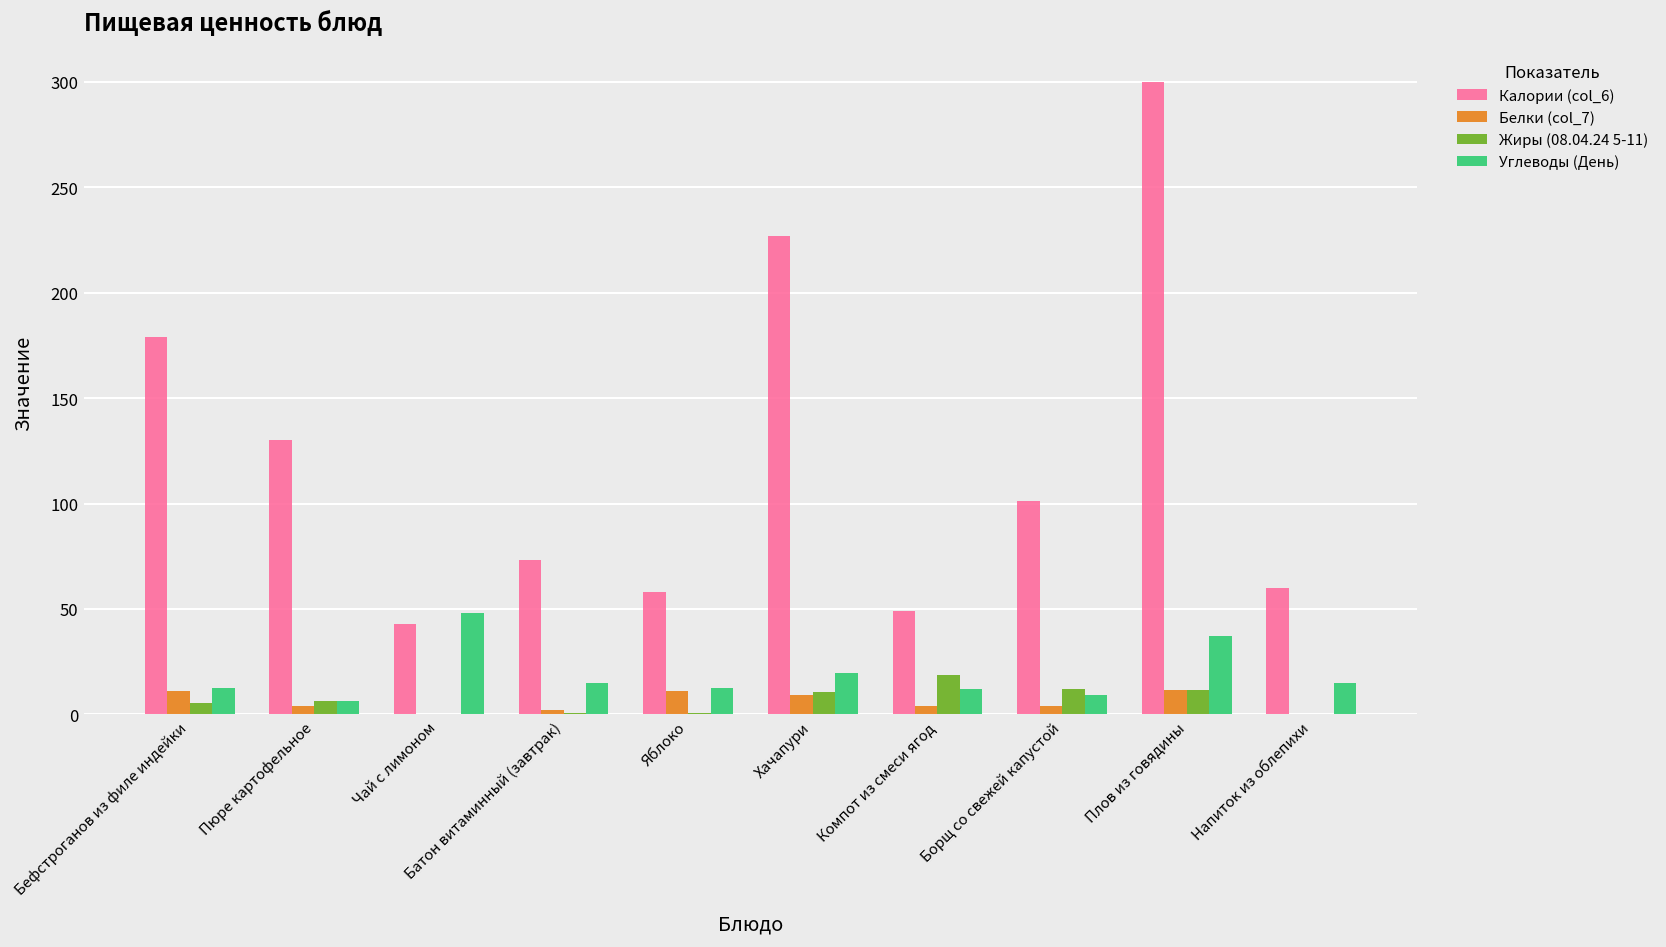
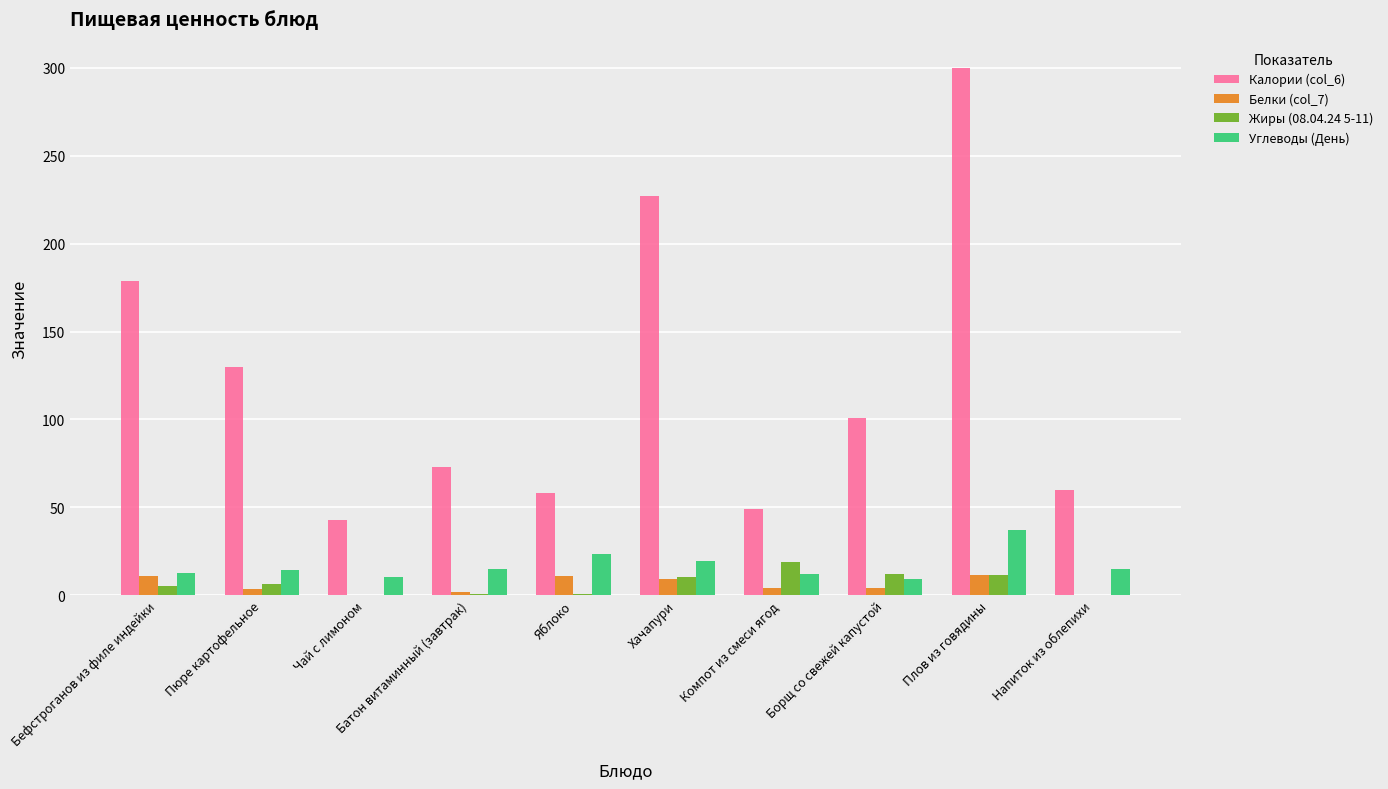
Углеводы (День), Пюре картофельное: 6 -> 15
Углеводы (День), Чай с лимоном: 48 -> 10
Углеводы (День), Яблоко: 13 -> 23
